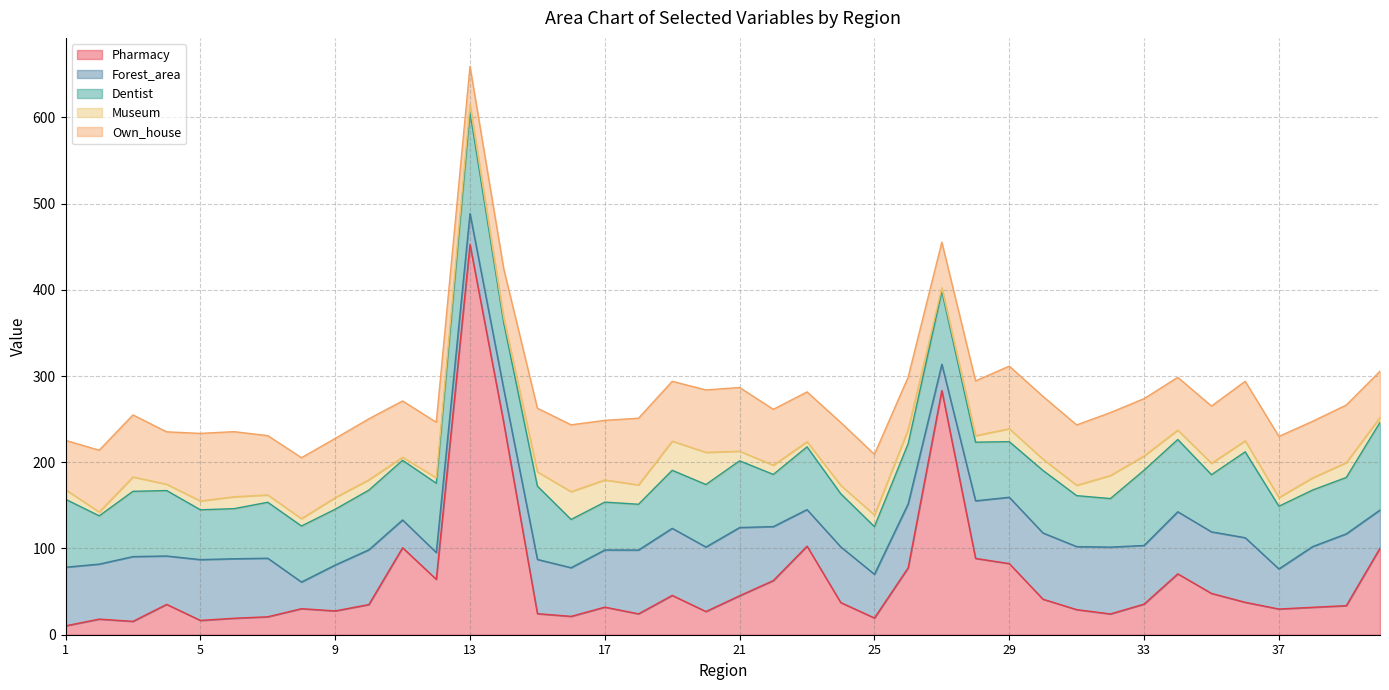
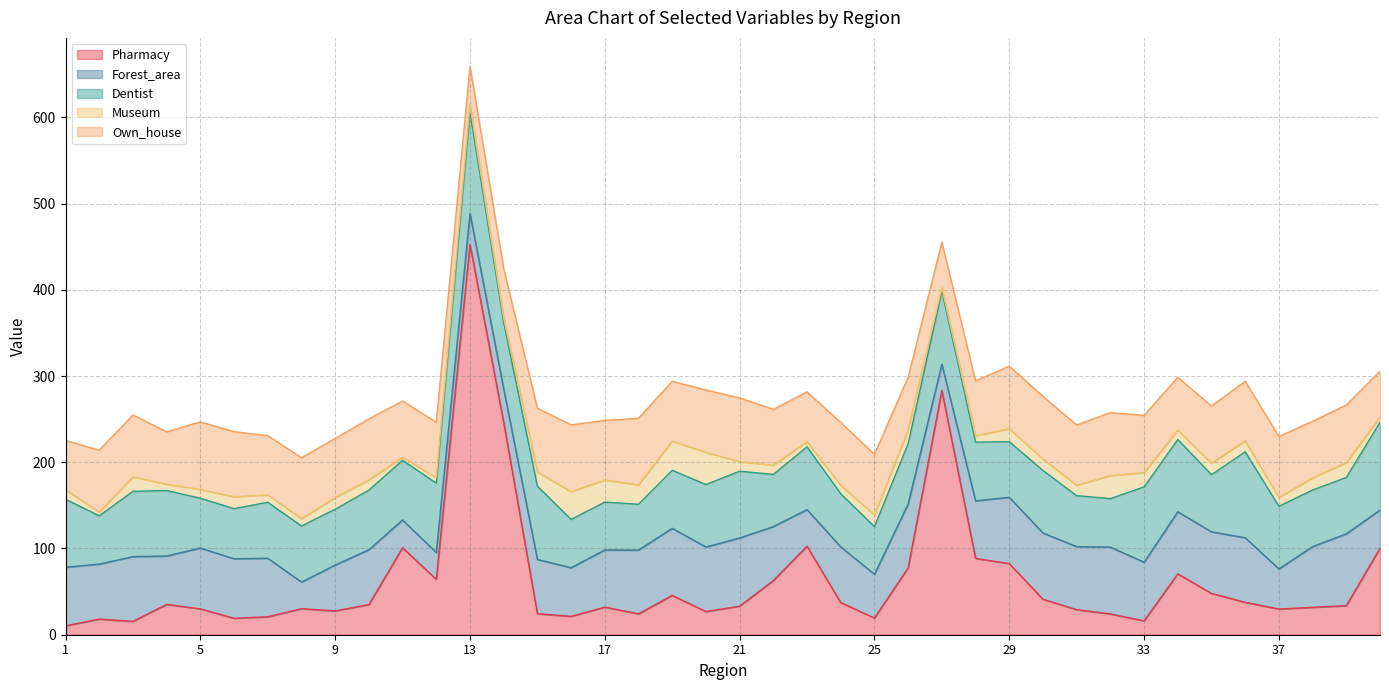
Pharmacy, 5: 20 -> 30
Pharmacy, 21: 50 -> 30
Pharmacy, 33: 40 -> 20
